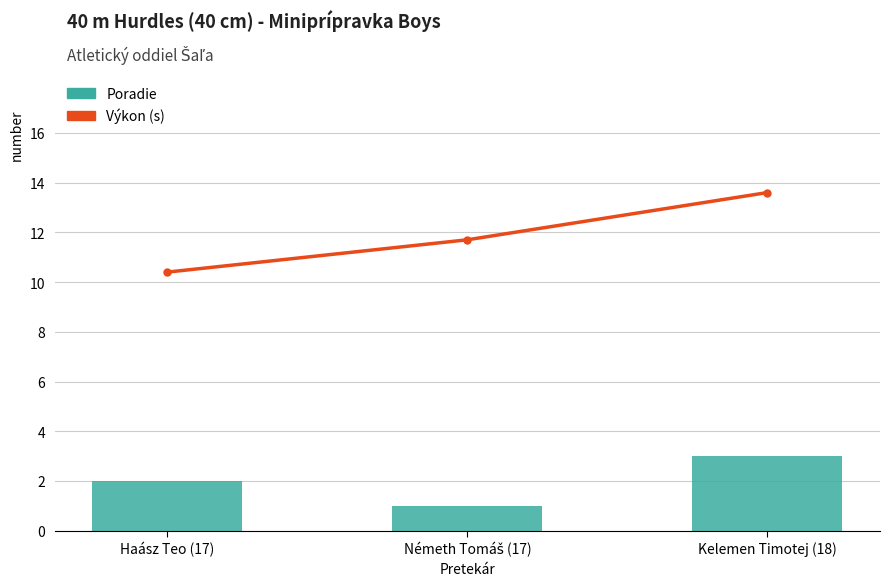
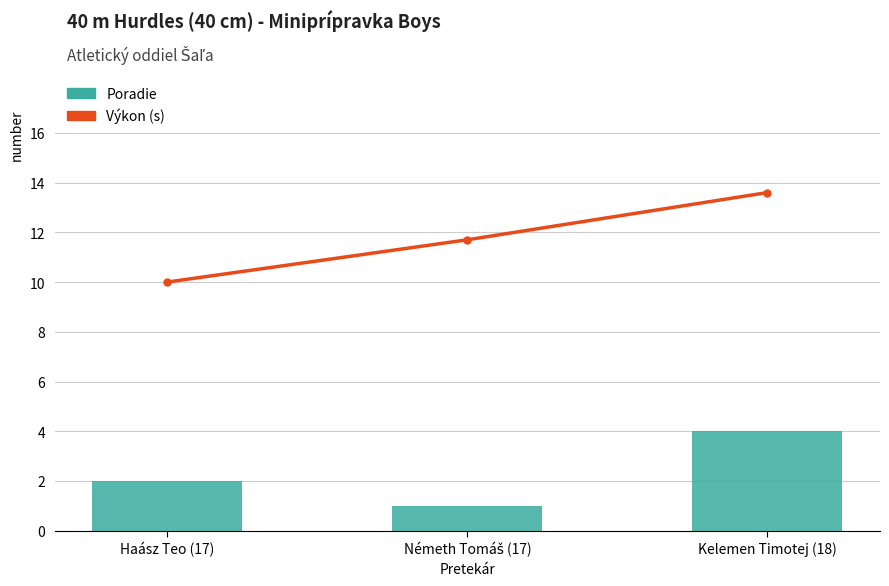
Výkon (s), Haász Teo (17): 10.4 -> 10.0
Poradie, Kelemen Timotej (18): 3 -> 4
